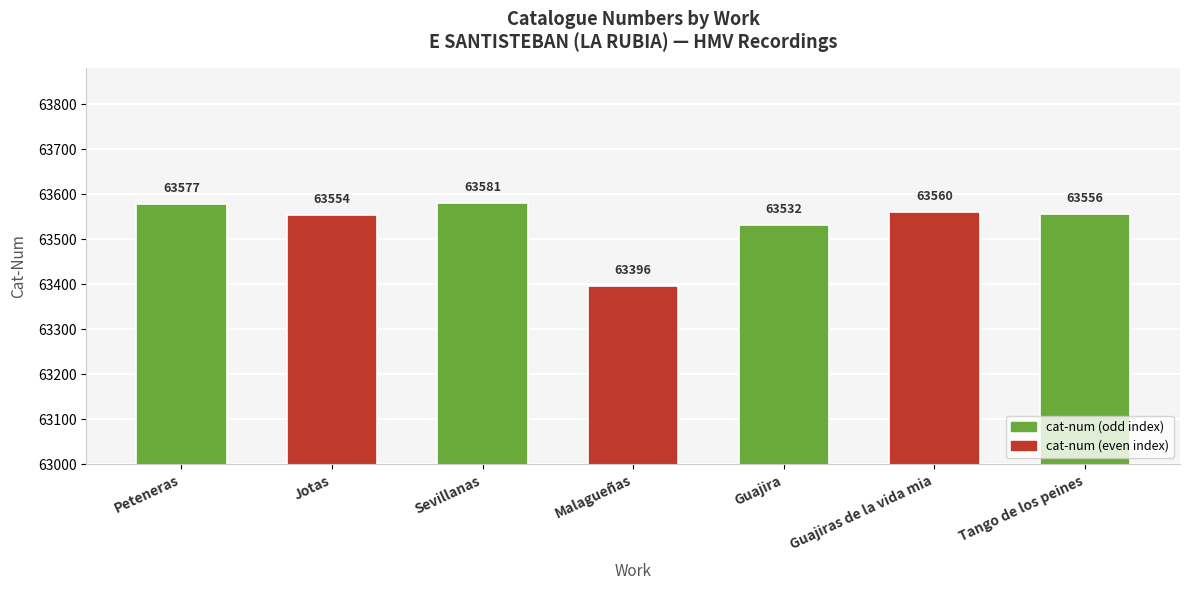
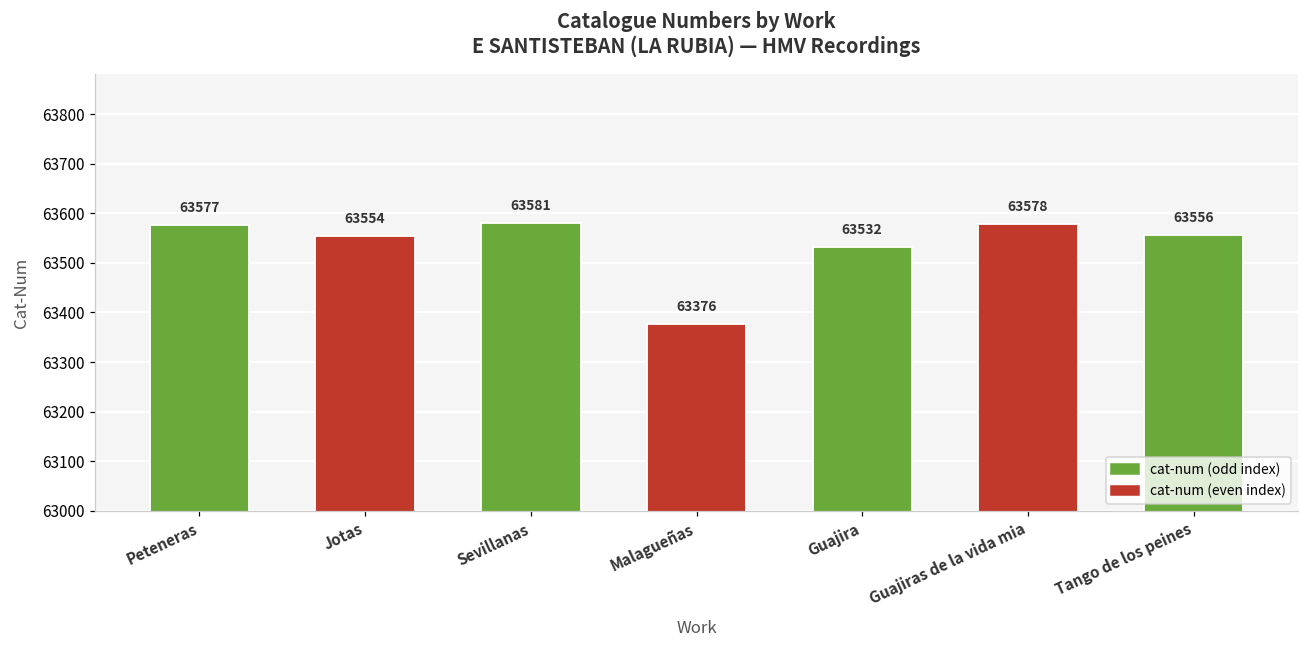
Malagueñas: 63396 -> 63376
Guajiras de la vida mia: 63560 -> 63578
